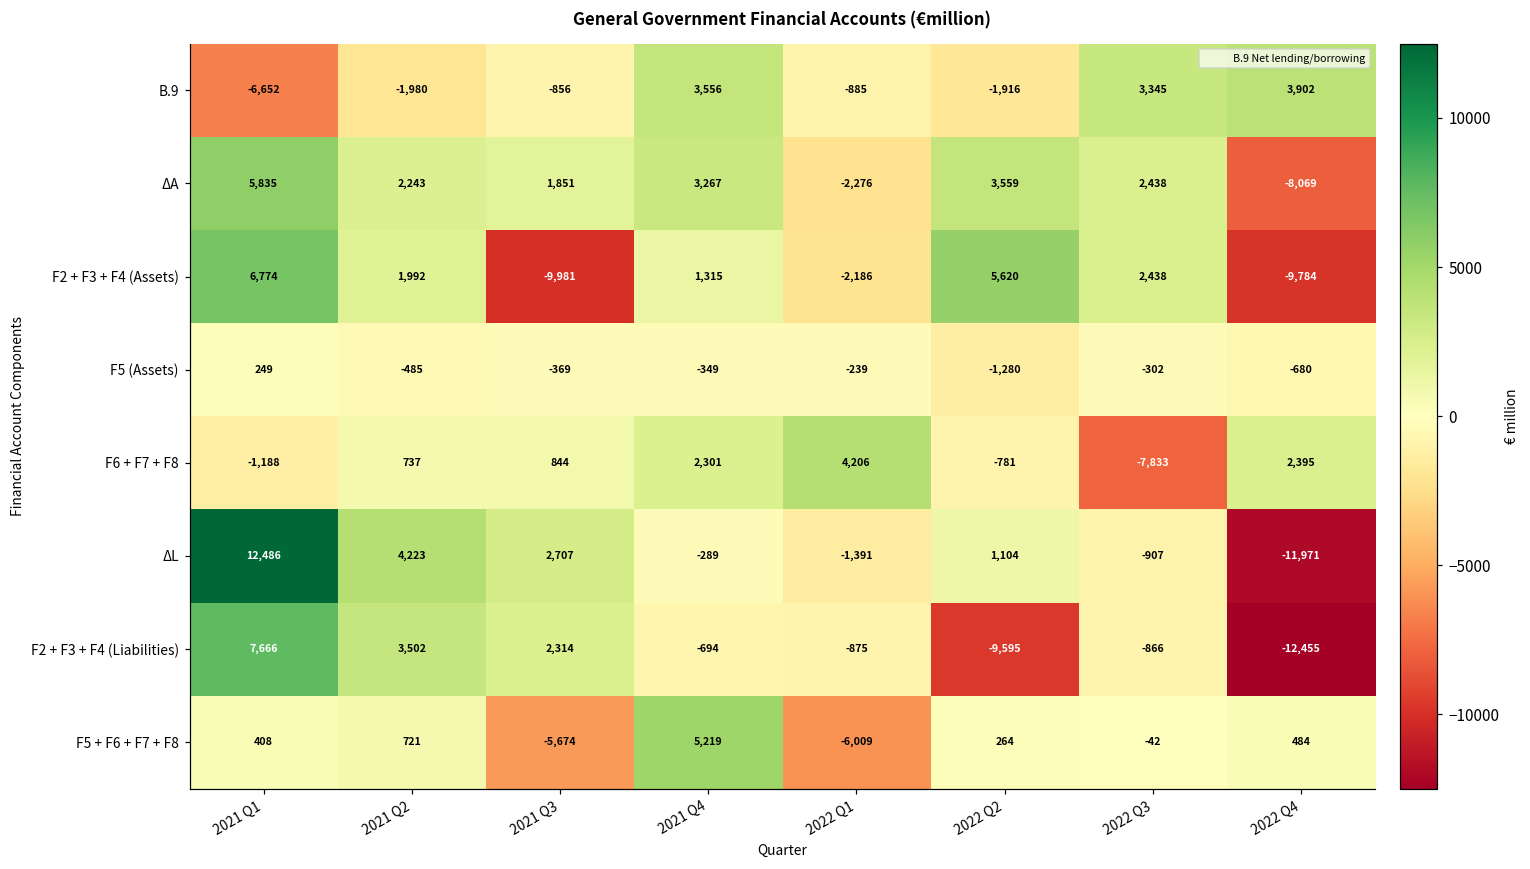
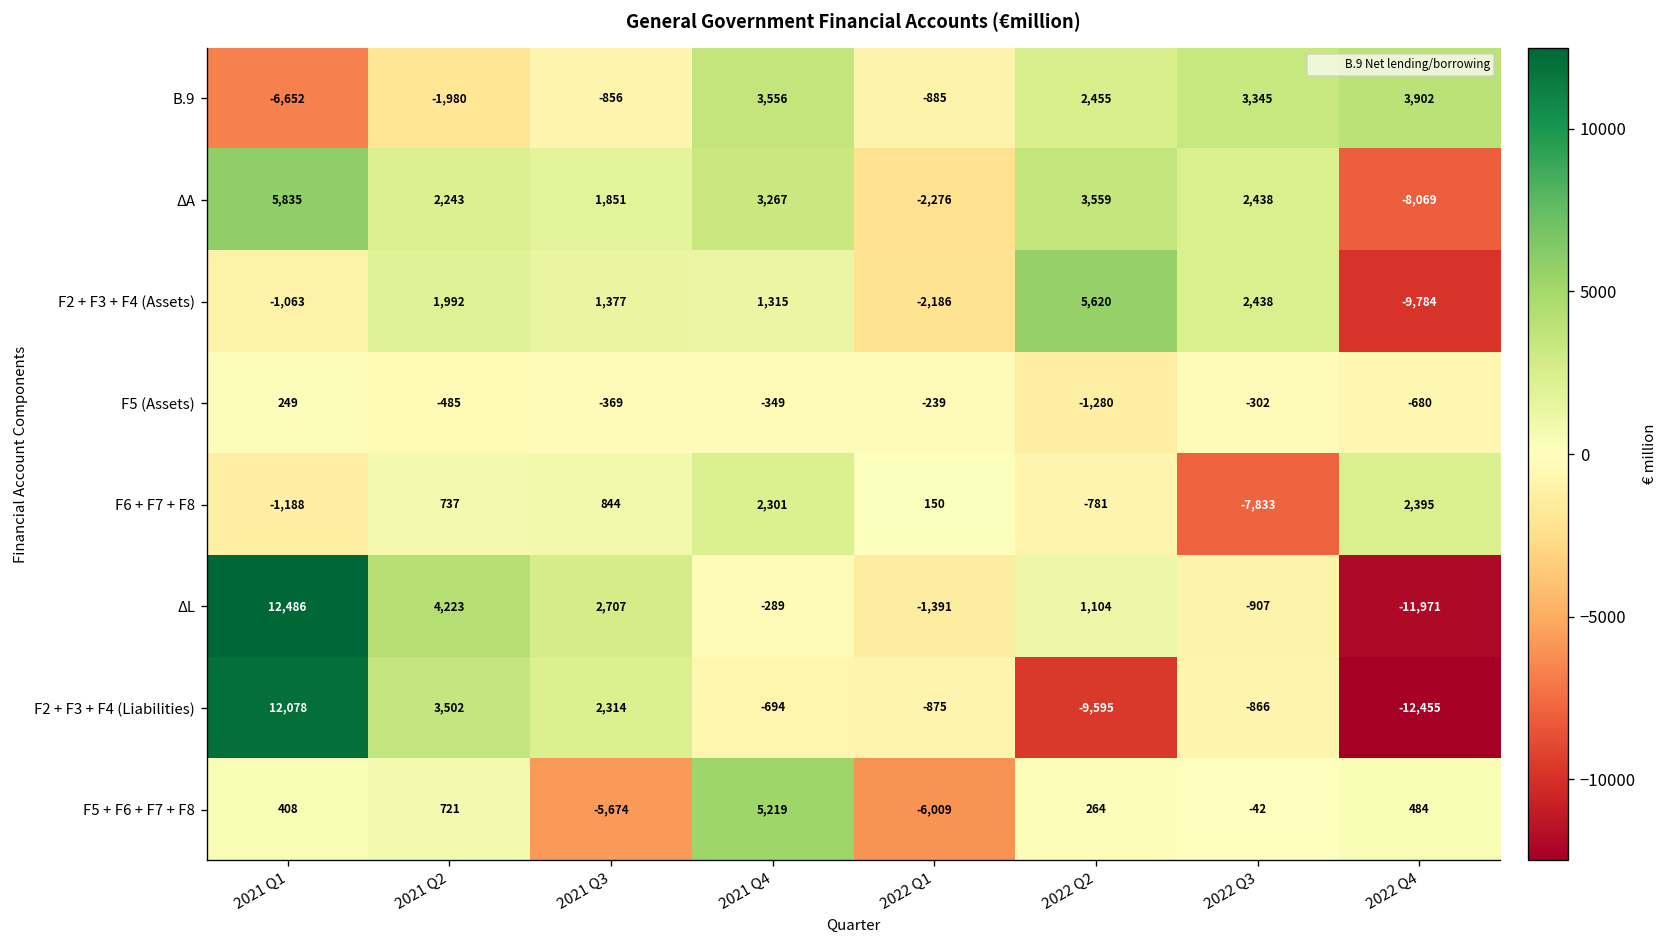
B.9, 2022 Q2: -1,916 -> 2,455
F2 + F3 + F4 (Assets), 2021 Q1: 6,774 -> -1,063
F2 + F3 + F4 (Assets), 2021 Q3: -9,981 -> 1,377
F6 + F7 + F8, 2022 Q1: 4,206 -> 150
F2 + F3 + F4 (Liabilities), 2021 Q1: 7,666 -> 12,078
